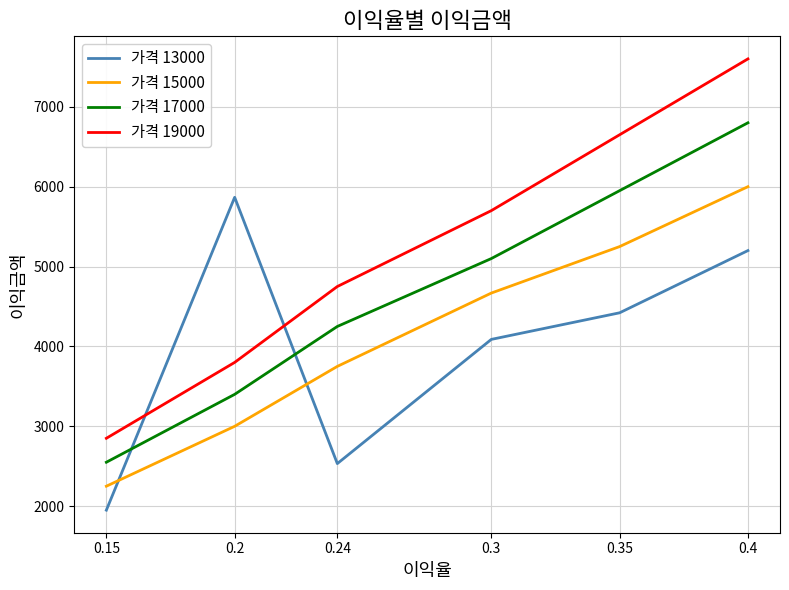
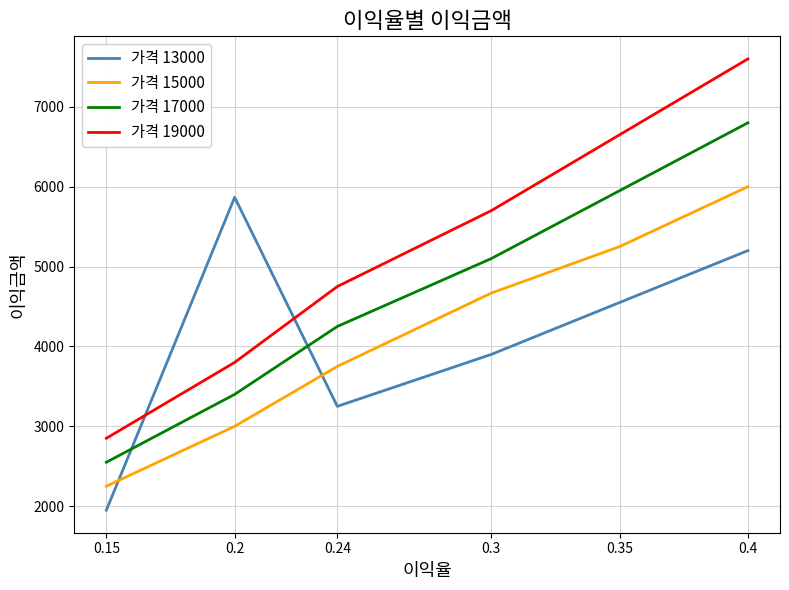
가격 13000, 0.24: 2500 -> 3300
가격 13000, 0.3: 4100 -> 3900
가격 13000, 0.35: 4400 -> 4600
